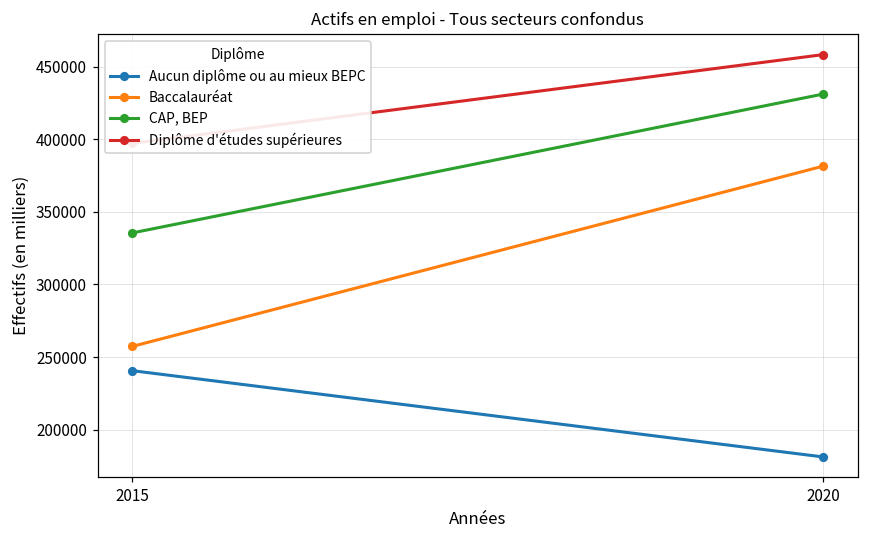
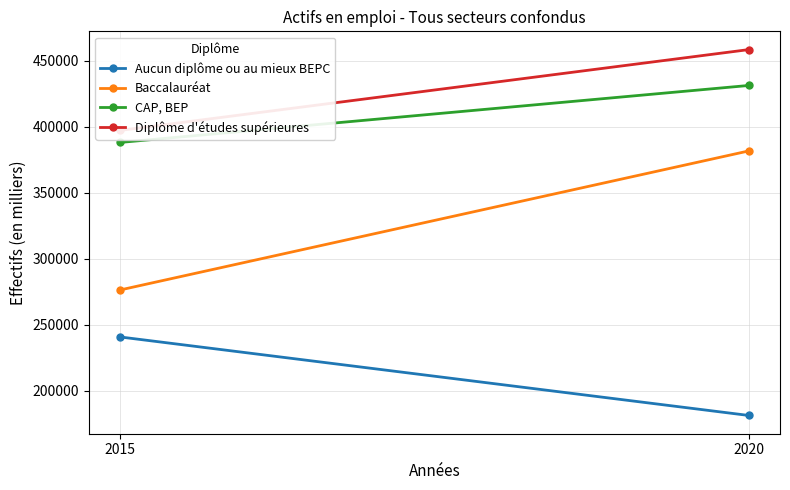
Baccalauréat, 2015: 257000 -> 276000
CAP, BEP, 2015: 335000 -> 388000
